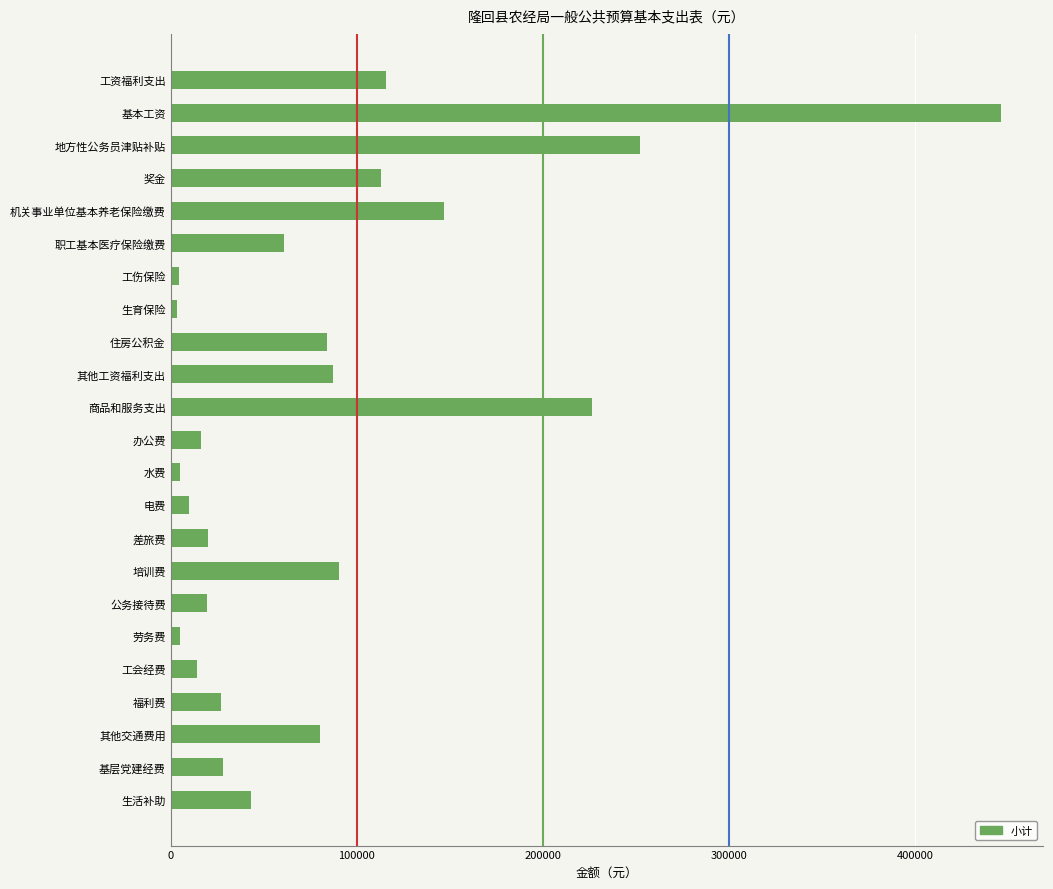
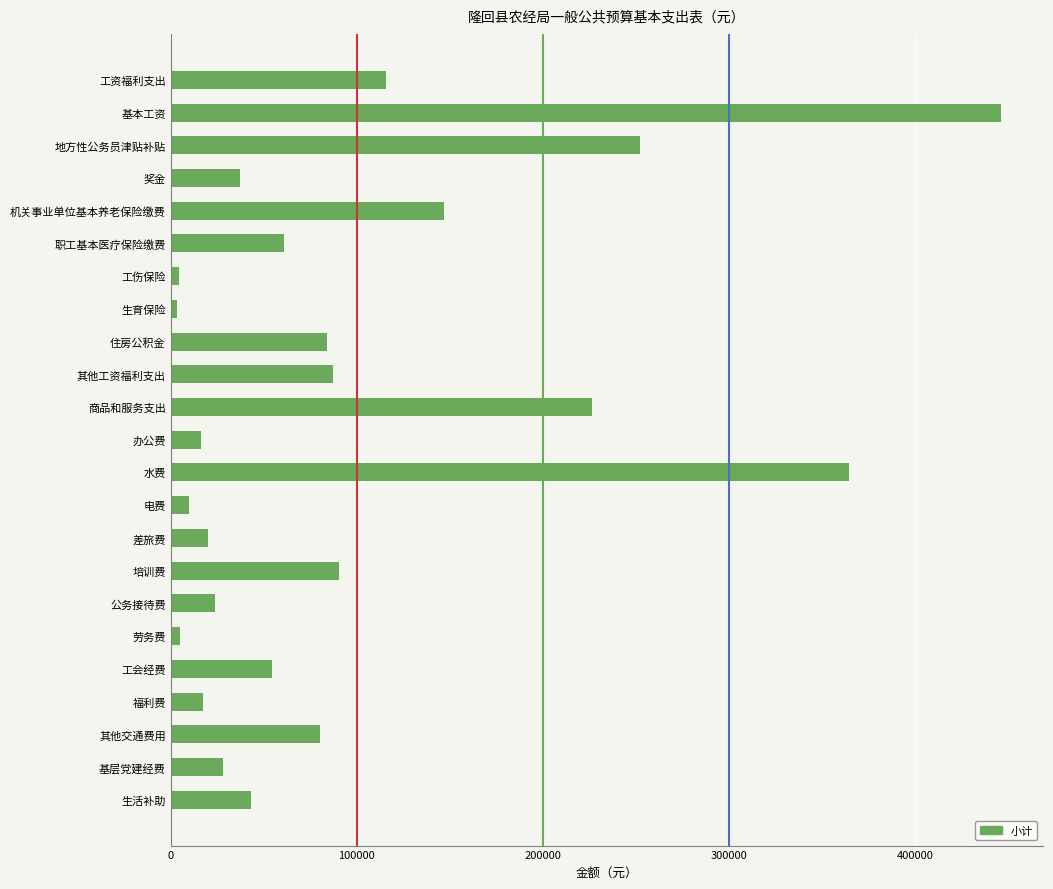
奖金: 113000 -> 37000
水费: 5000 -> 365000
公务接待费: 19000 -> 24000
工会经费: 14000 -> 55000
福利费: 27000 -> 17000
